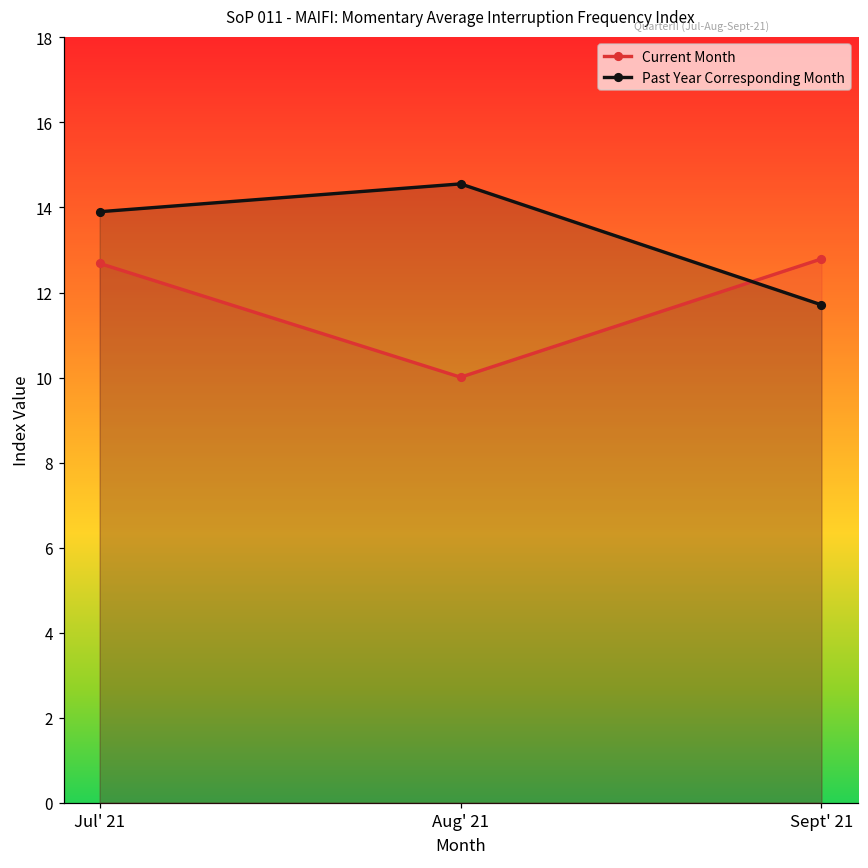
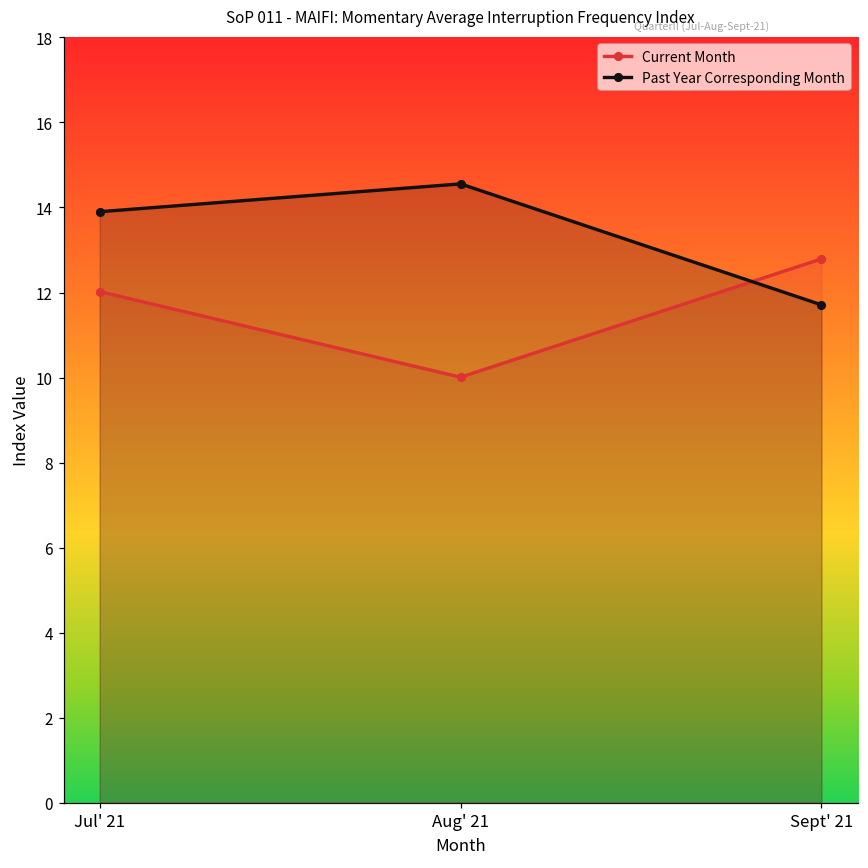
Current Month, Jul' 21: 12.7 -> 12.0
